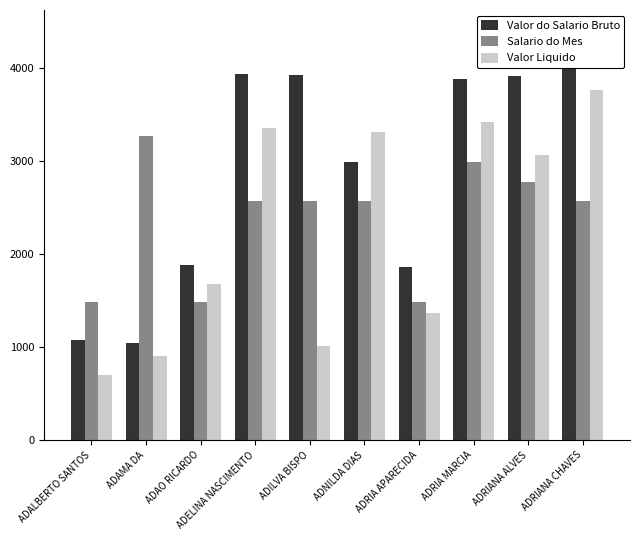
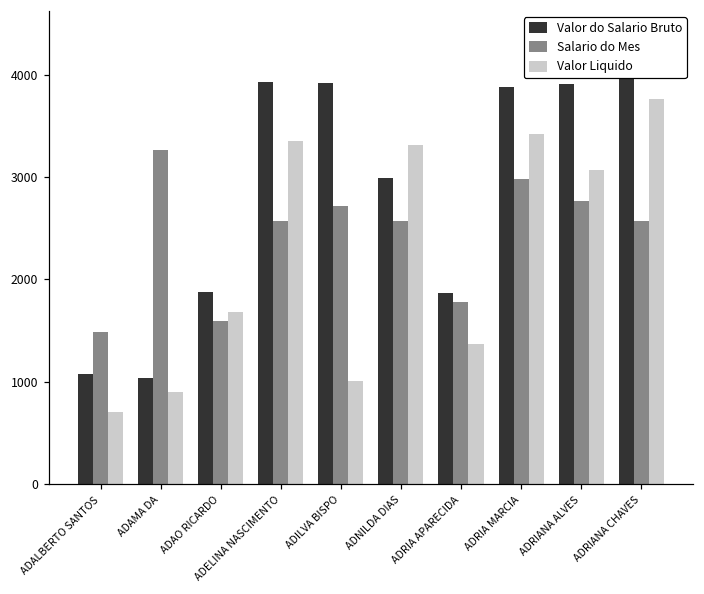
Salario do Mes, ADAO RICARDO: 1500 -> 1600
Salario do Mes, ADILVA BISPO: 2600 -> 2700
Salario do Mes, ADRIA APARECIDA: 1500 -> 1800
